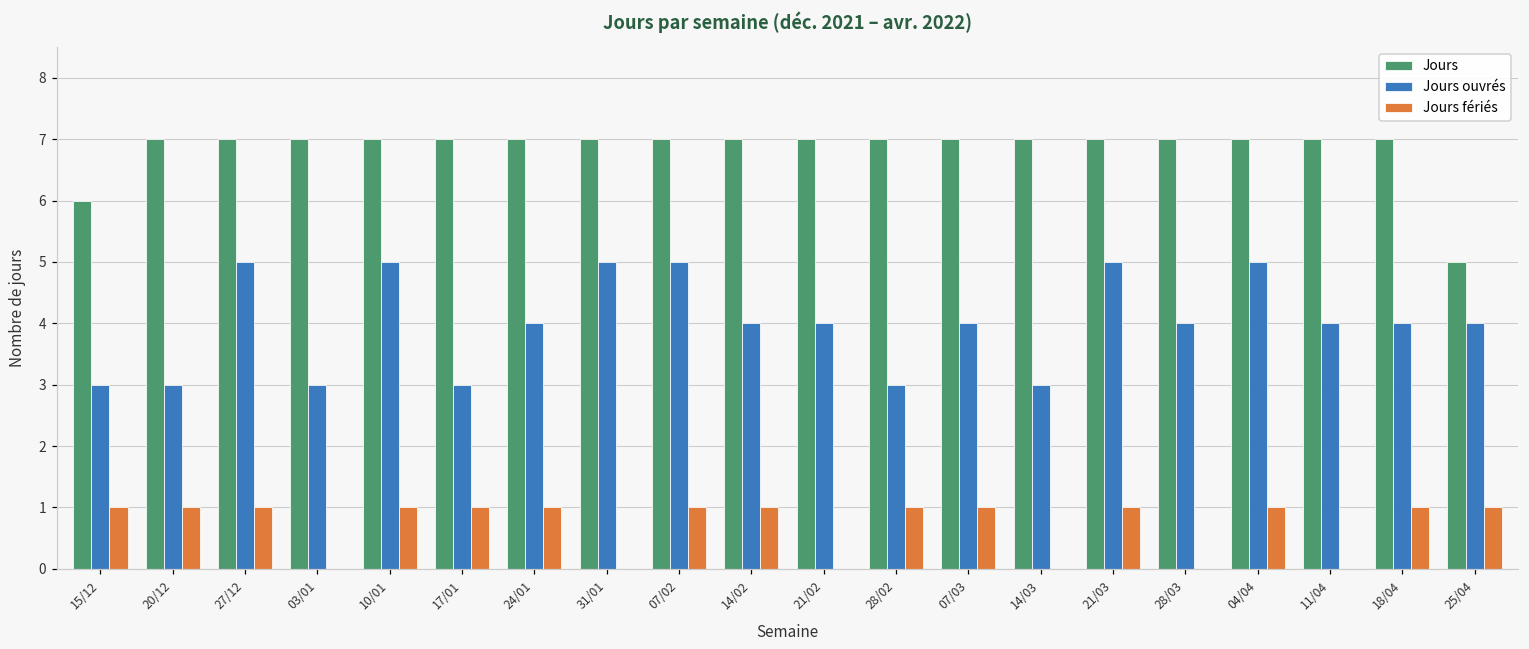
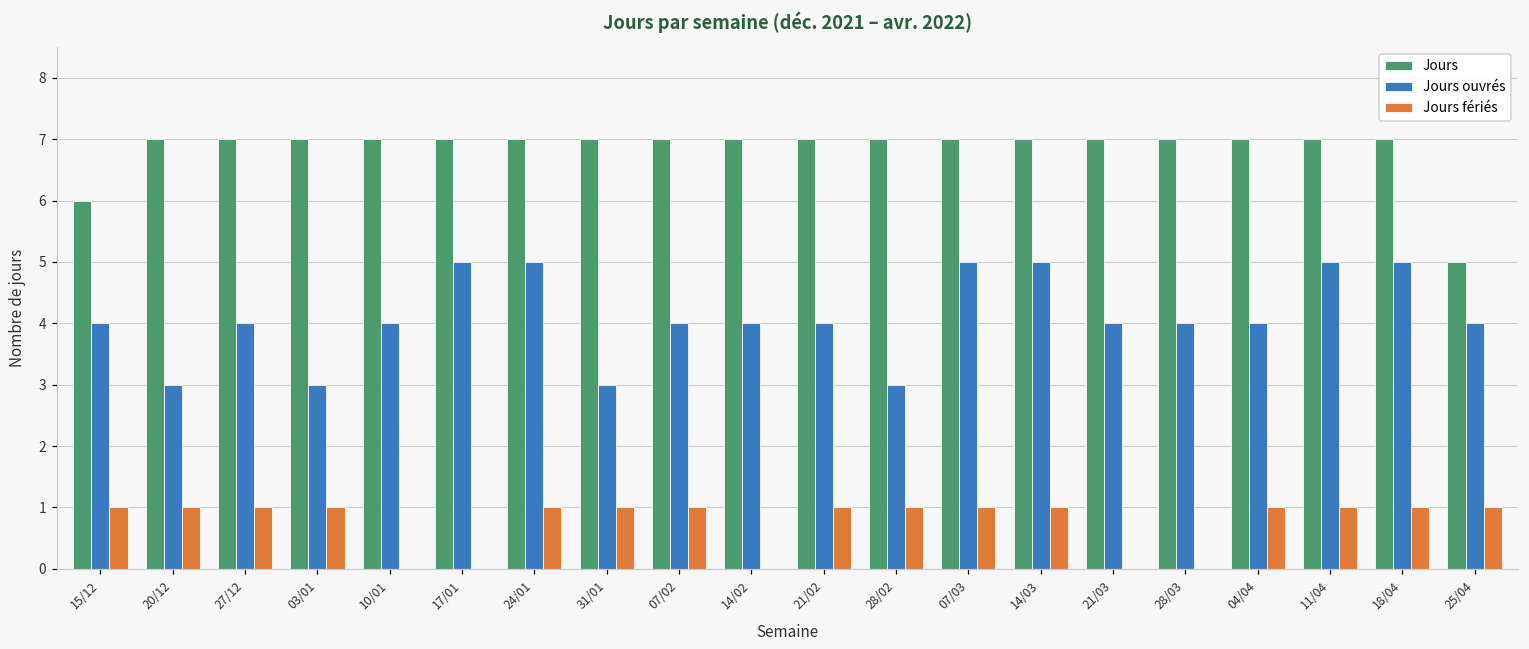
Jours ouvrés, 15/12: 3 -> 4
Jours ouvrés, 27/12: 5 -> 4
Jours fériés, 03/01: 0 -> 1
Jours ouvrés, 10/01: 5 -> 4
Jours fériés, 10/01: 1 -> 0
Jours ouvrés, 17/01: 3 -> 5
Jours fériés, 17/01: 1 -> 0
Jours ouvrés, 24/01: 4 -> 5
Jours ouvrés, 31/01: 5 -> 3
Jours fériés, 31/01: 0 -> 1
Jours ouvrés, 07/02: 5 -> 4
Jours fériés, 14/02: 1 -> 0
Jours fériés, 21/02: 0 -> 1
Jours ouvrés, 07/03: 4 -> 5
Jours ouvrés, 14/03: 3 -> 5
Jours fériés, 14/03: 0 -> 1
Jours ouvrés, 21/03: 5 -> 4
Jours fériés, 21/03: 1 -> 0
Jours ouvrés, 04/04: 5 -> 4
Jours ouvrés, 11/04: 4 -> 5
Jours fériés, 11/04: 0 -> 1
Jours ouvrés, 18/04: 4 -> 5
